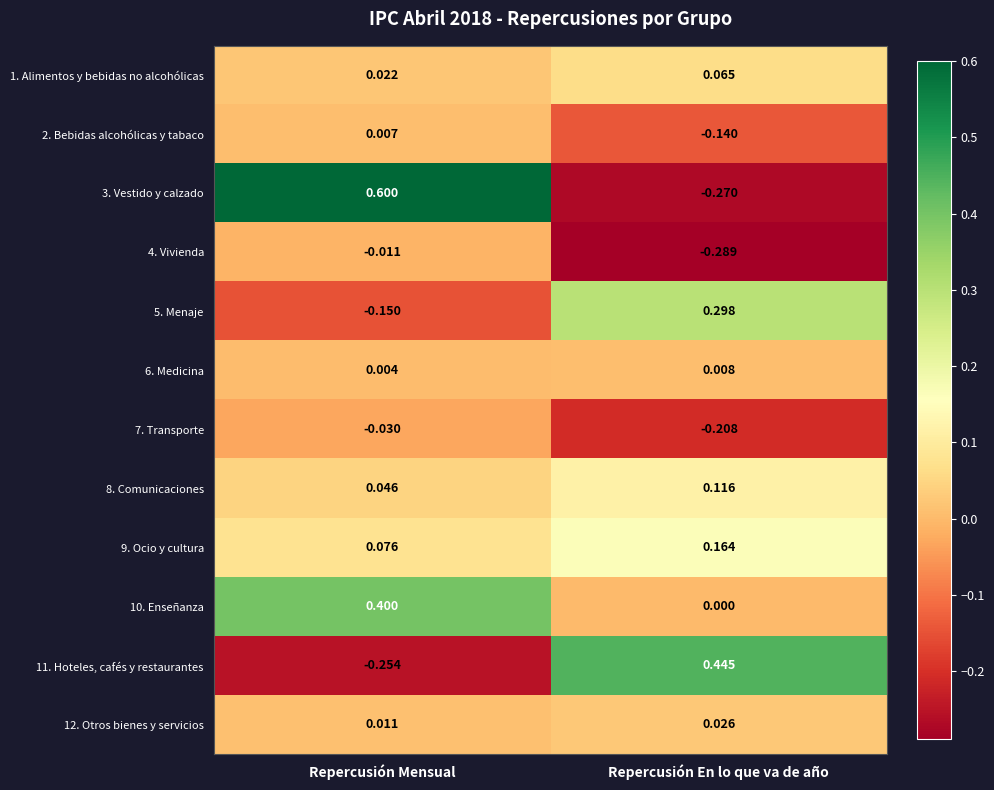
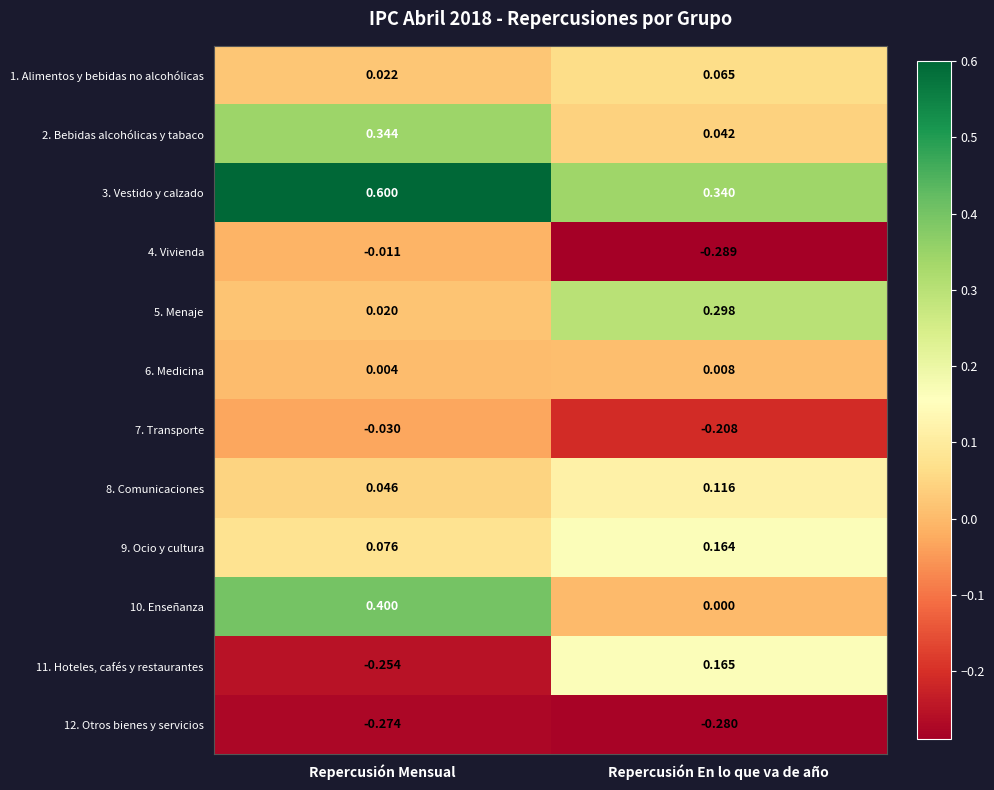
2. Bebidas alcohólicas y tabaco, Repercusión Mensual: 0.007 -> 0.344
2. Bebidas alcohólicas y tabaco, Repercusión En lo que va de año: -0.140 -> 0.042
3. Vestido y calzado, Repercusión En lo que va de año: -0.270 -> 0.340
5. Menaje, Repercusión Mensual: -0.150 -> 0.020
11. Hoteles, cafés y restaurantes, Repercusión En lo que va de año: 0.445 -> 0.165
12. Otros bienes y servicios, Repercusión Mensual: 0.011 -> -0.274
12. Otros bienes y servicios, Repercusión En lo que va de año: 0.026 -> -0.280
